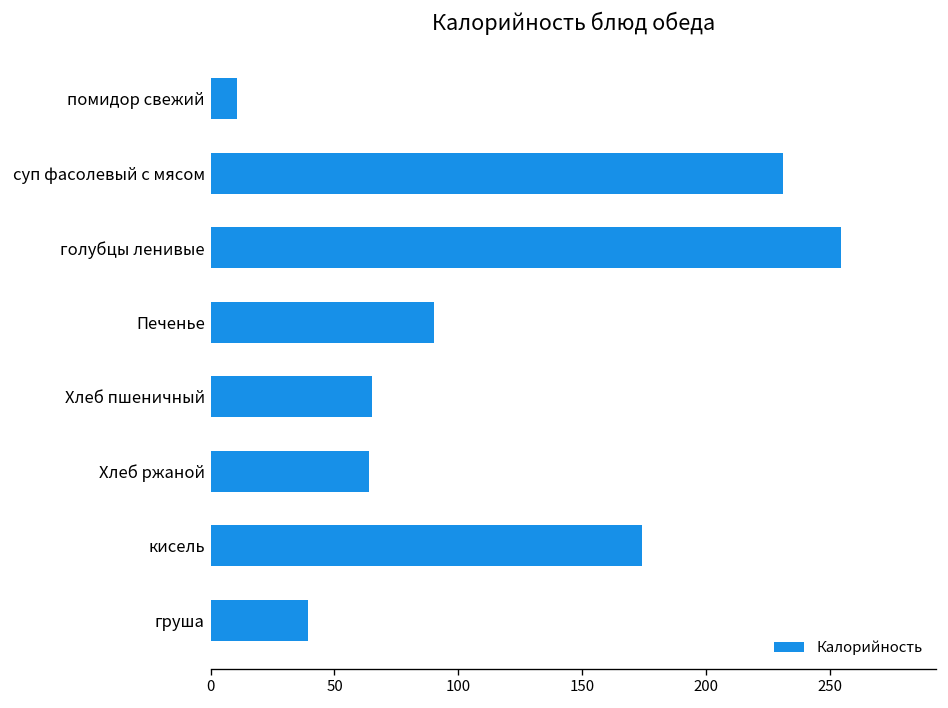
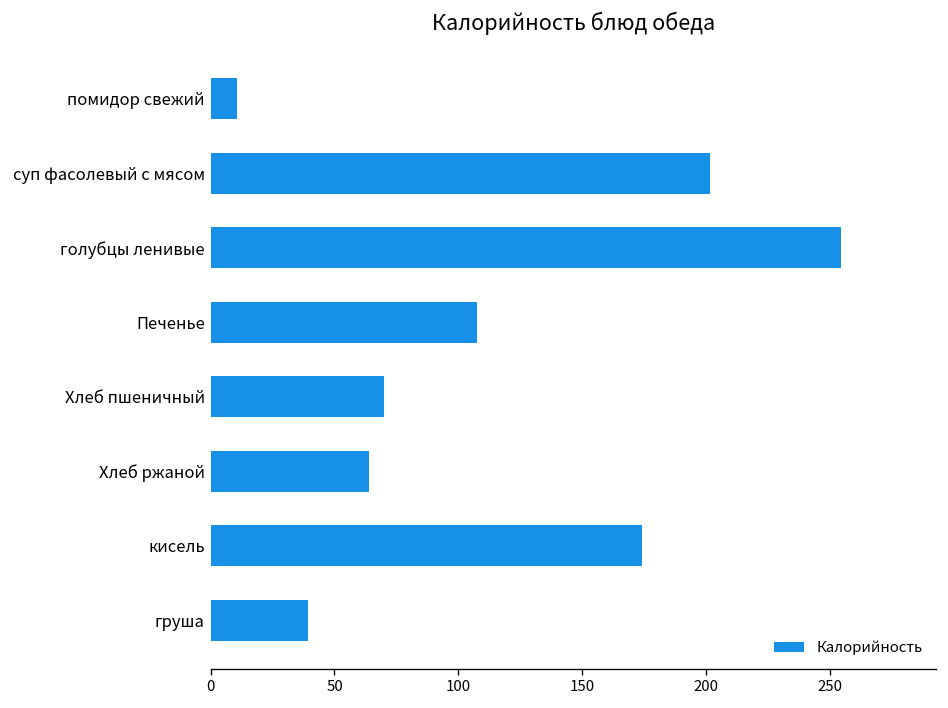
суп фасолевый с мясом: 231 -> 202
Печенье: 90 -> 107
Хлеб пшеничный: 65 -> 70
